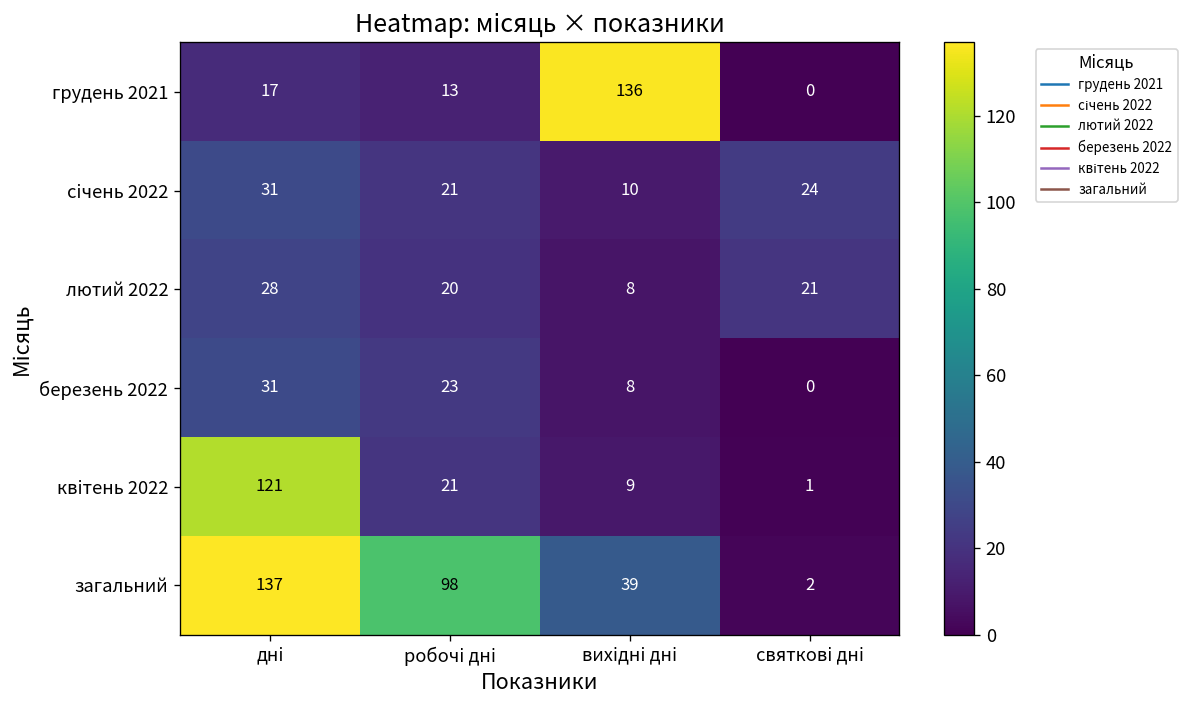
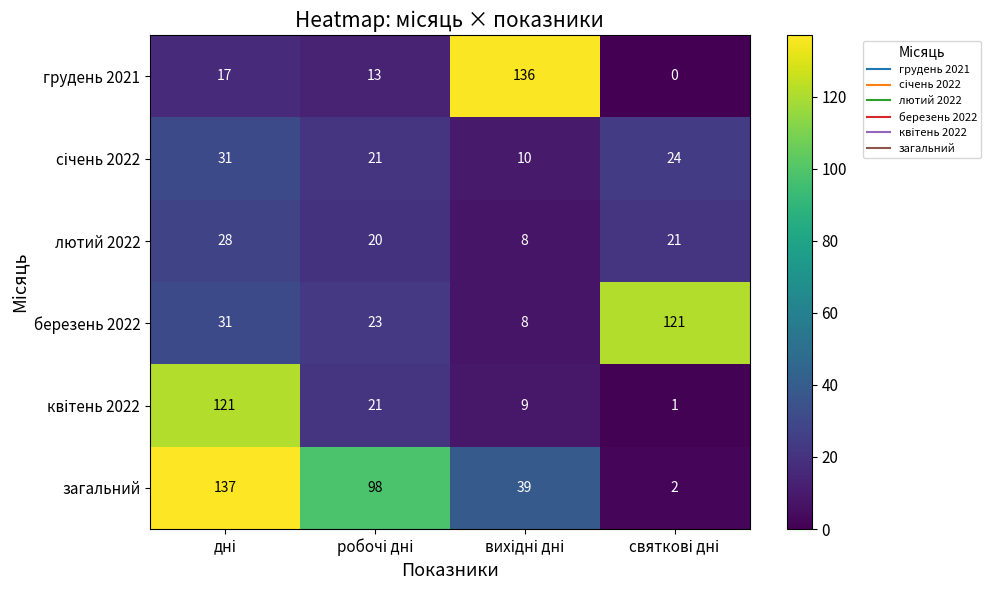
березень 2022, святкові дні: 0 -> 121
